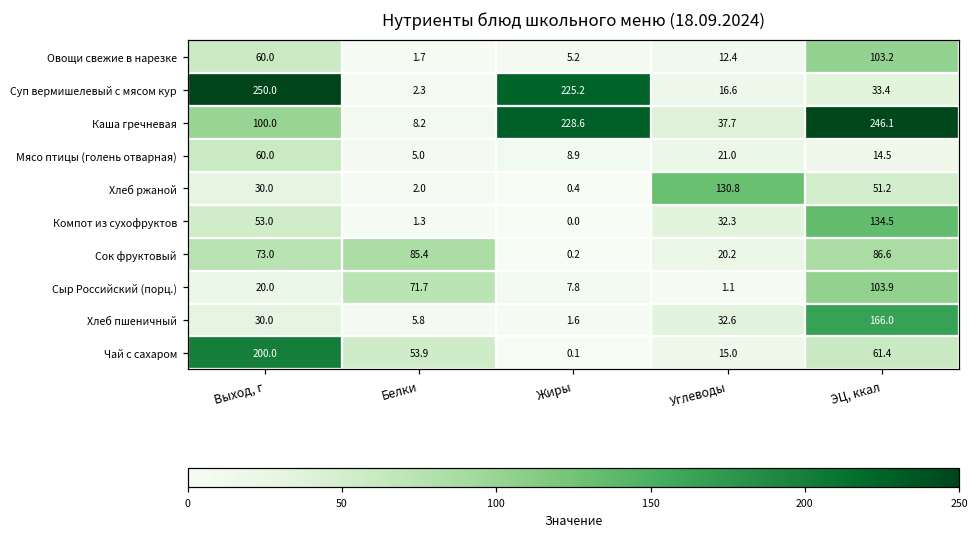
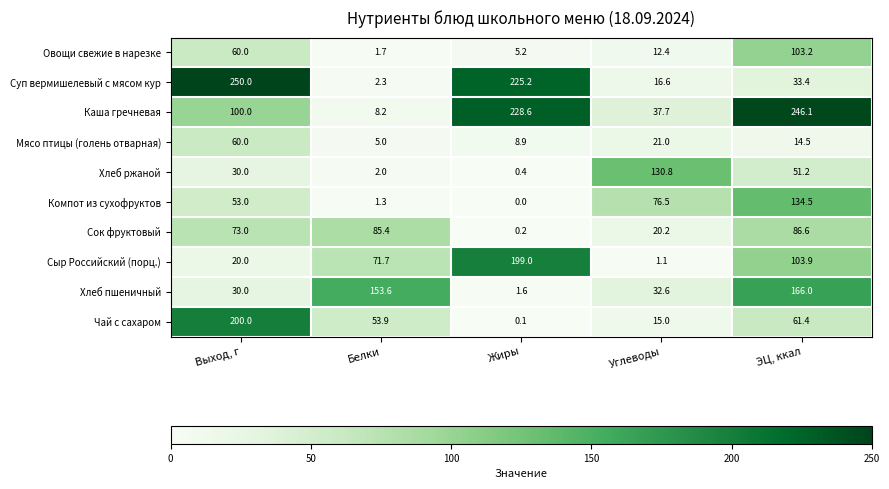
Компот из сухофруктов, Углеводы: 32.3 -> 76.5
Сыр Российский (порц.), Жиры: 7.8 -> 199.0
Хлеб пшеничный, Белки: 5.8 -> 153.6
